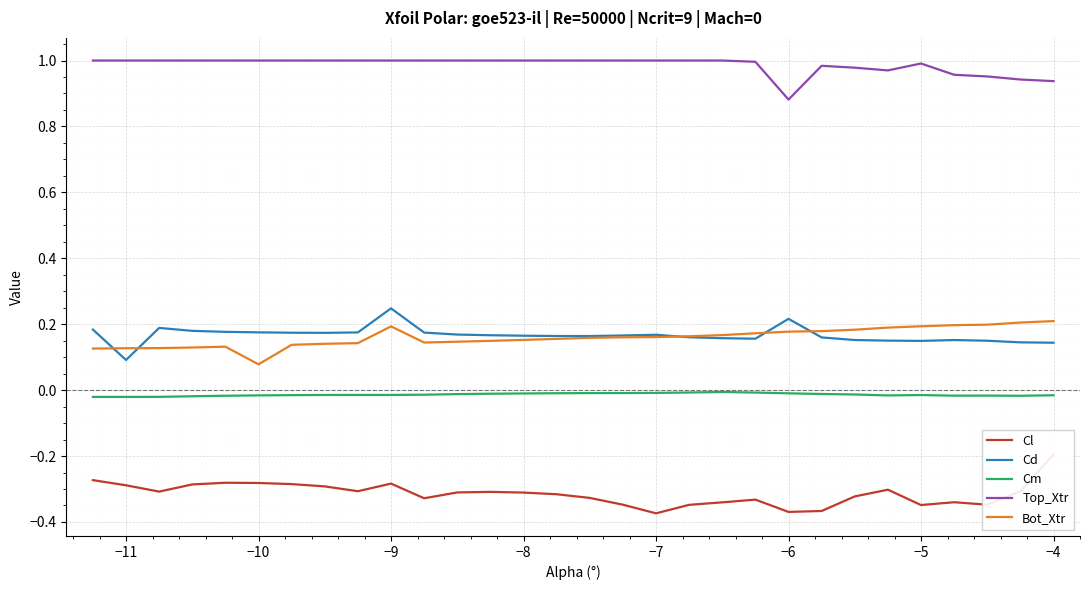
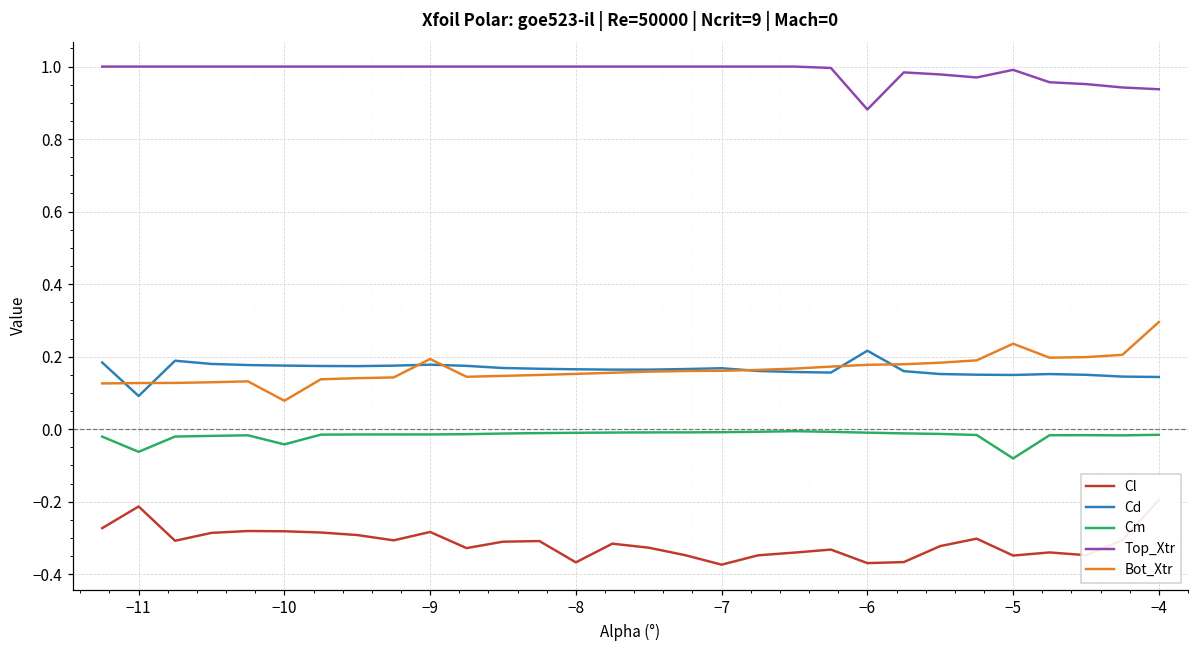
Cl, −11: -0.29 -> -0.21
Cm, −11: -0.02 -> -0.06
Cm, −10: -0.02 -> -0.04
Cd, −9: 0.25 -> 0.18
Cl, −8: -0.31 -> -0.37
Cm, −5: -0.01 -> -0.08
Bot_Xtr, −5: 0.19 -> 0.24
Bot_Xtr, −4: 0.21 -> 0.30
